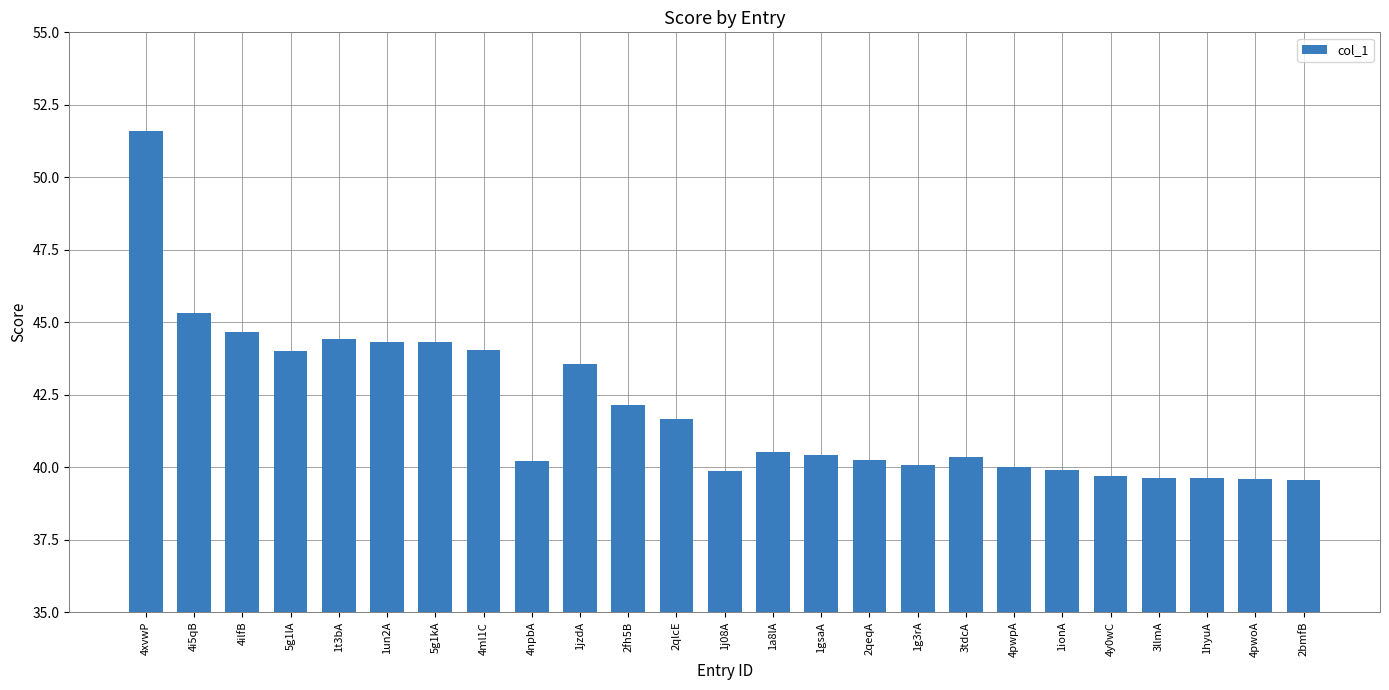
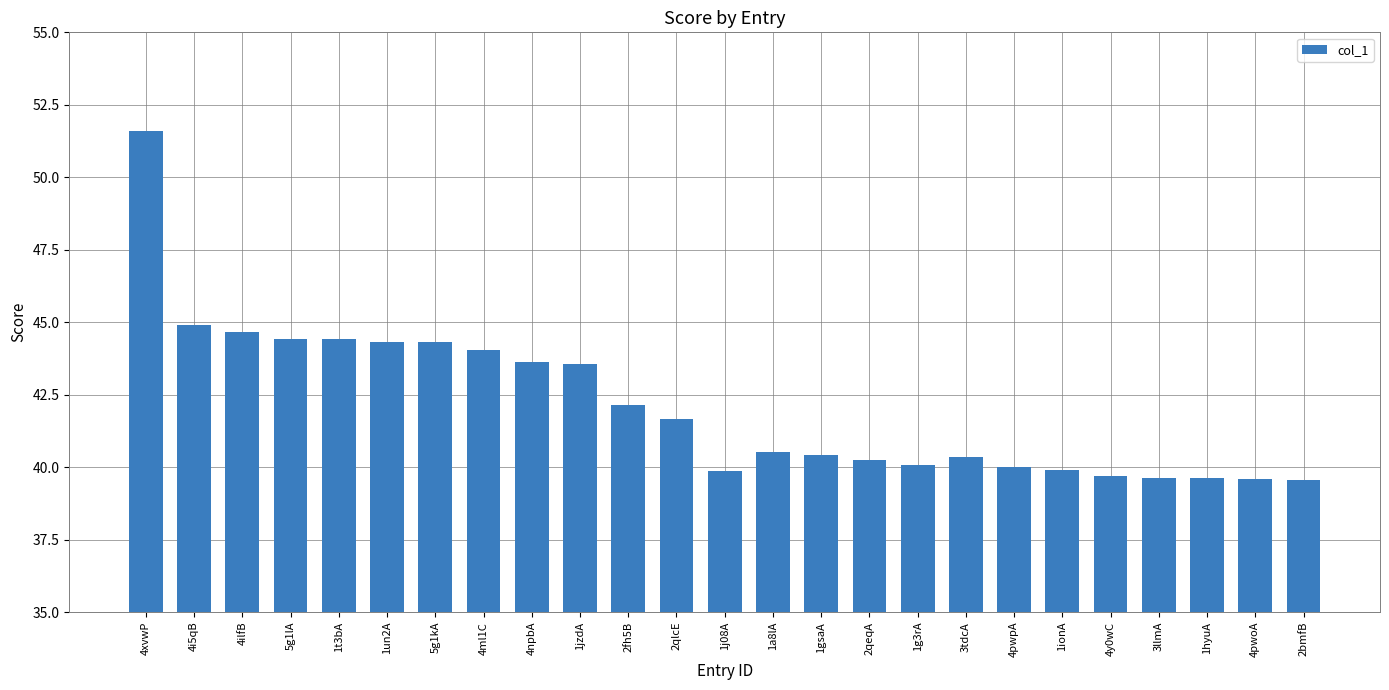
4i5qB: 45.3 -> 44.9
5g1lA: 44.0 -> 44.4
4npbA: 40.2 -> 43.6
